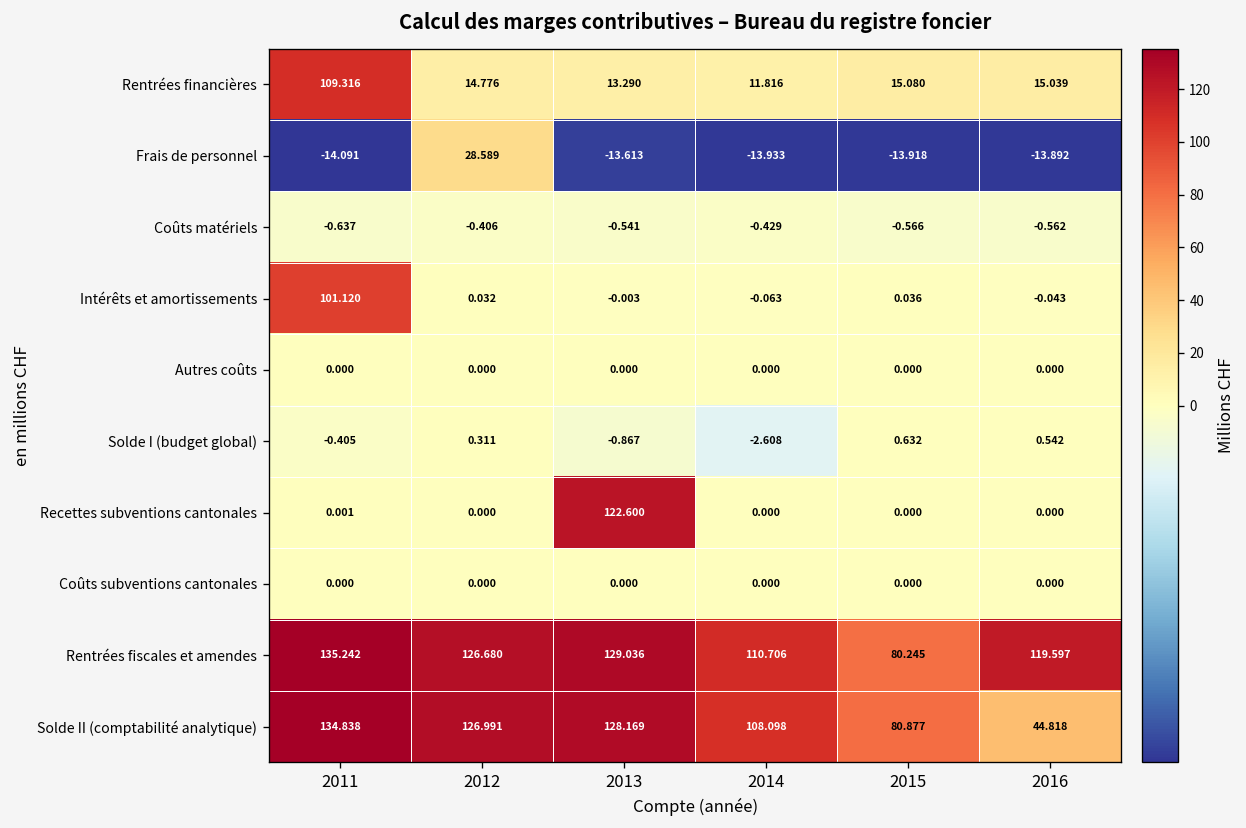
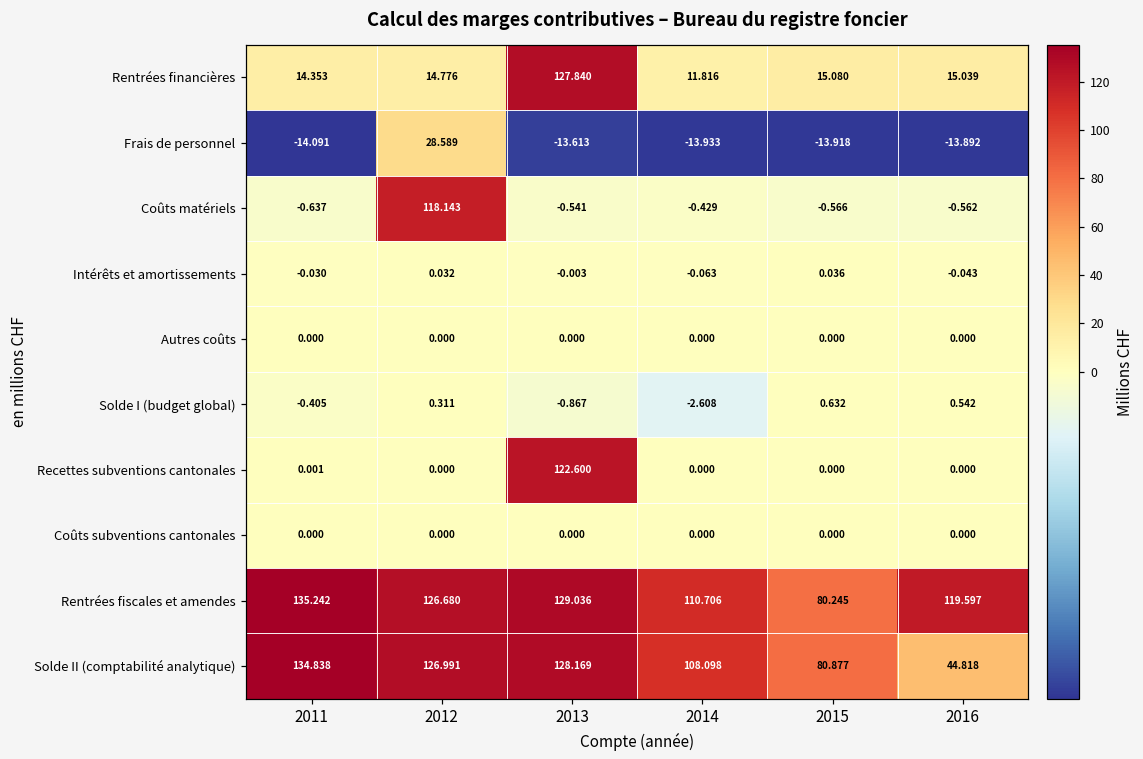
Rentrées financières, 2011: 109.316 -> 14.353
Rentrées financières, 2013: 13.290 -> 127.840
Coûts matériels, 2012: -0.406 -> 118.143
Intérêts et amortissements, 2011: 101.120 -> -0.030
